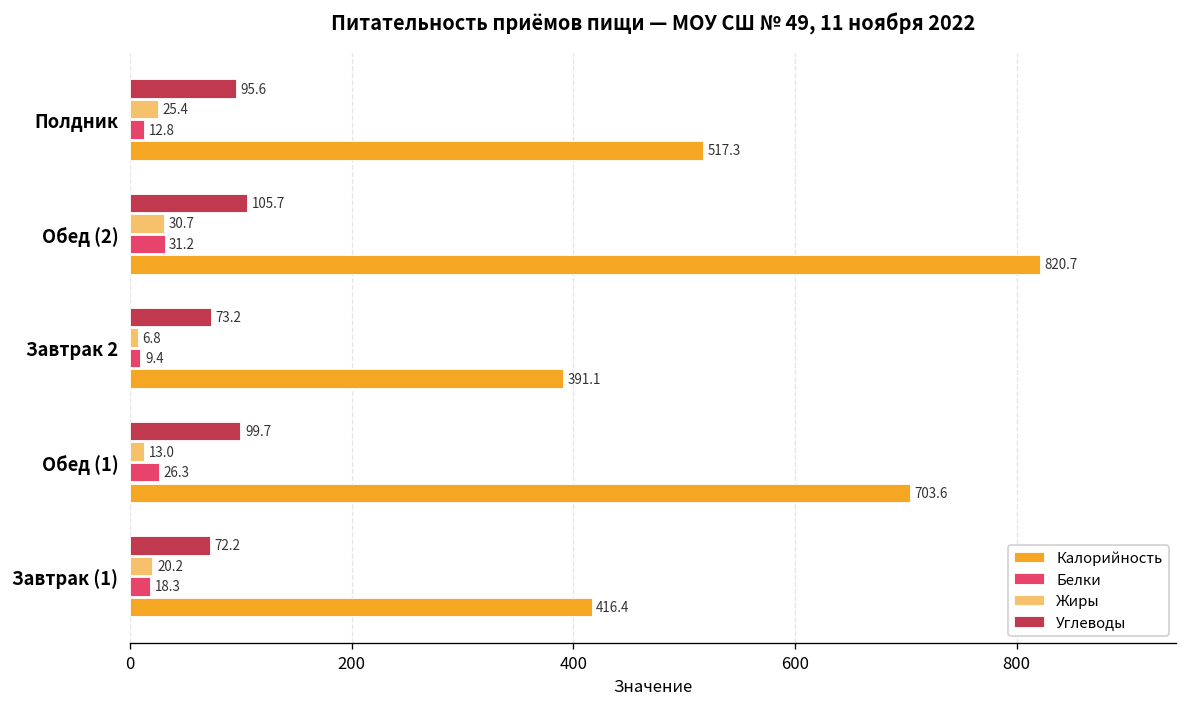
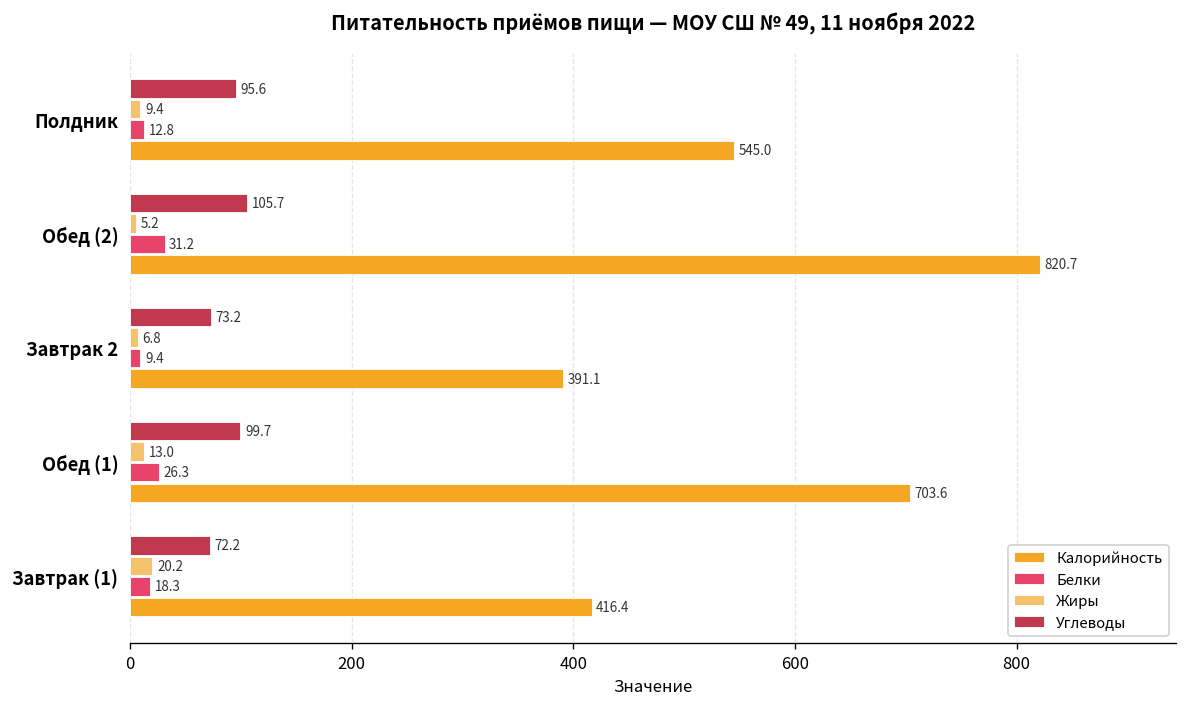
Жиры, Полдник: 25.4 -> 9.4
Калорийность, Полдник: 517.3 -> 545.0
Жиры, Обед (2): 30.7 -> 5.2
